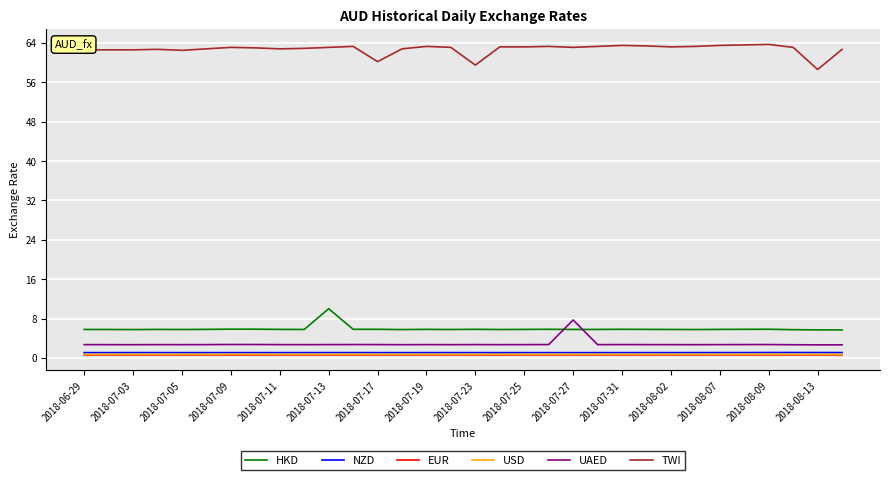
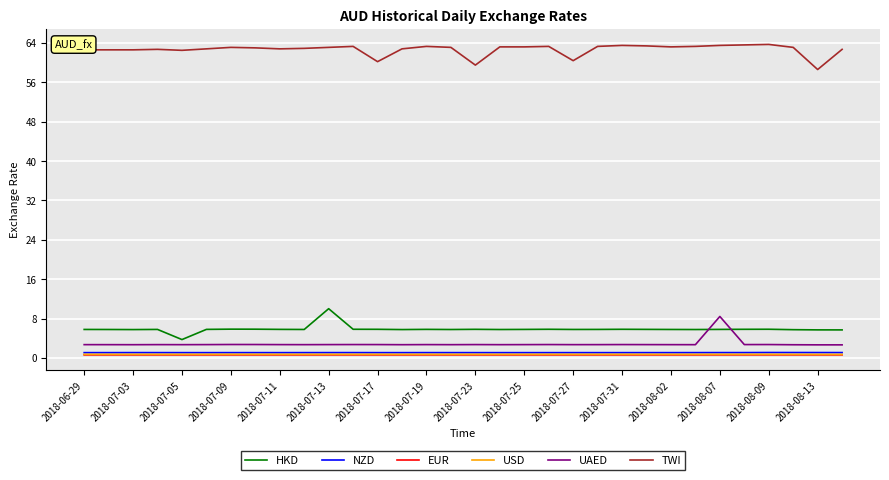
HKD, 2018-07-05: 6 -> 4
UAED, 2018-07-27: 8 -> 3
TWI, 2018-07-27: 63 -> 60
UAED, 2018-08-07: 3 -> 8
